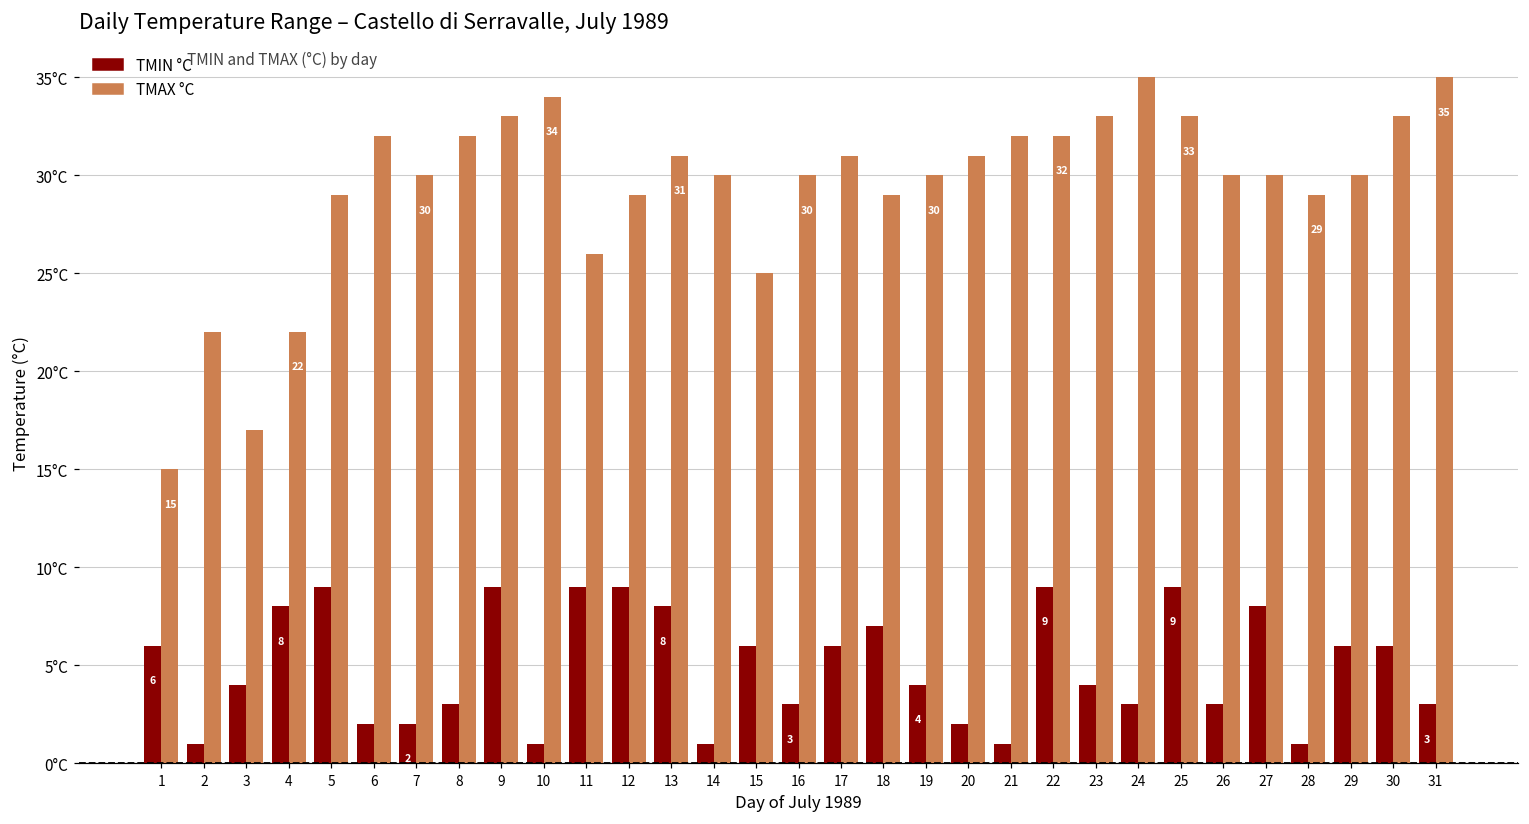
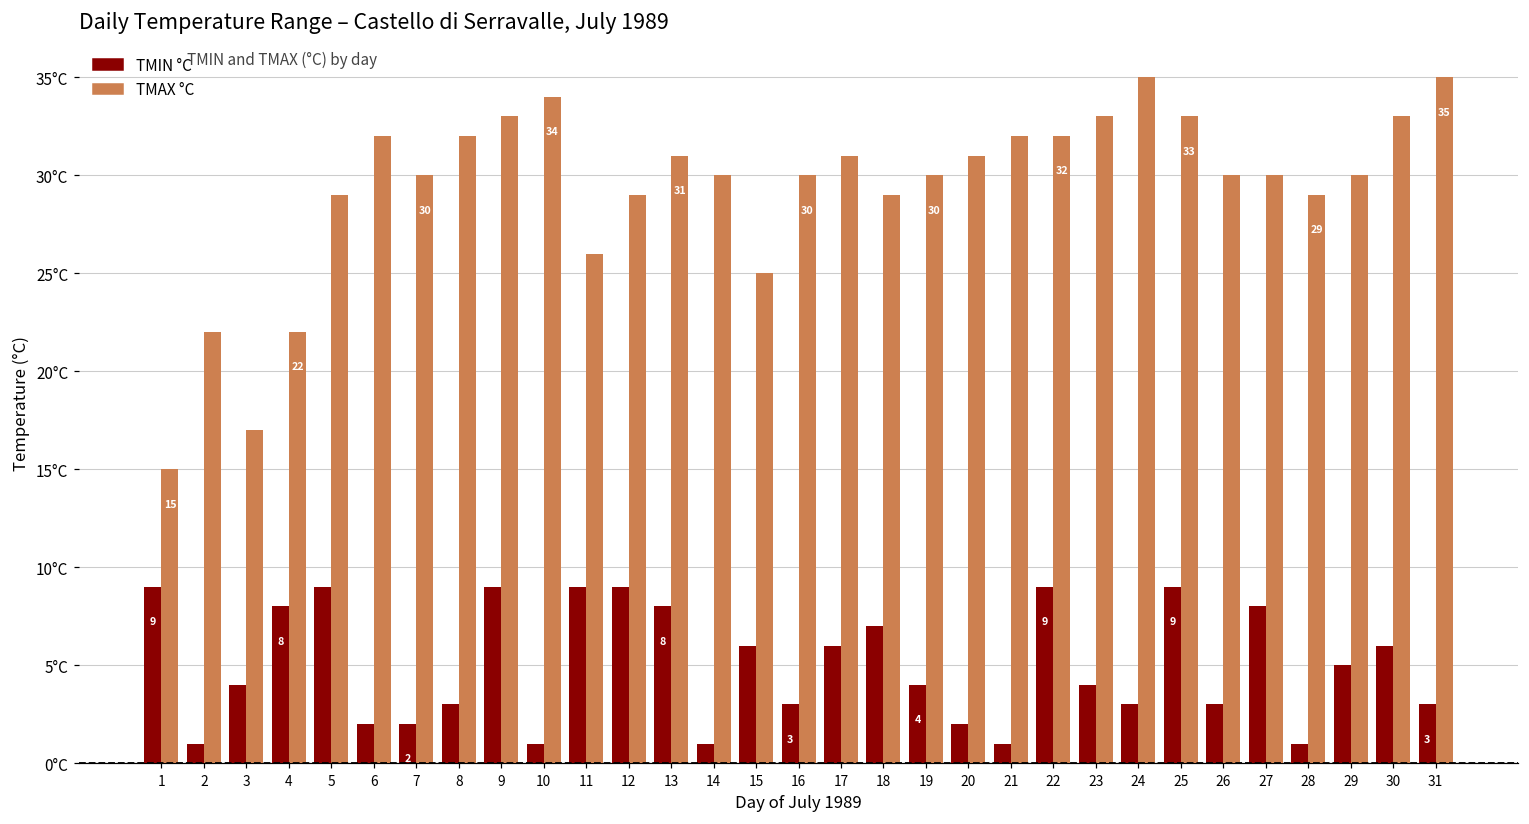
TMIN °C, 1: 6 -> 9
TMIN °C, 29: 6°C -> 5°C
